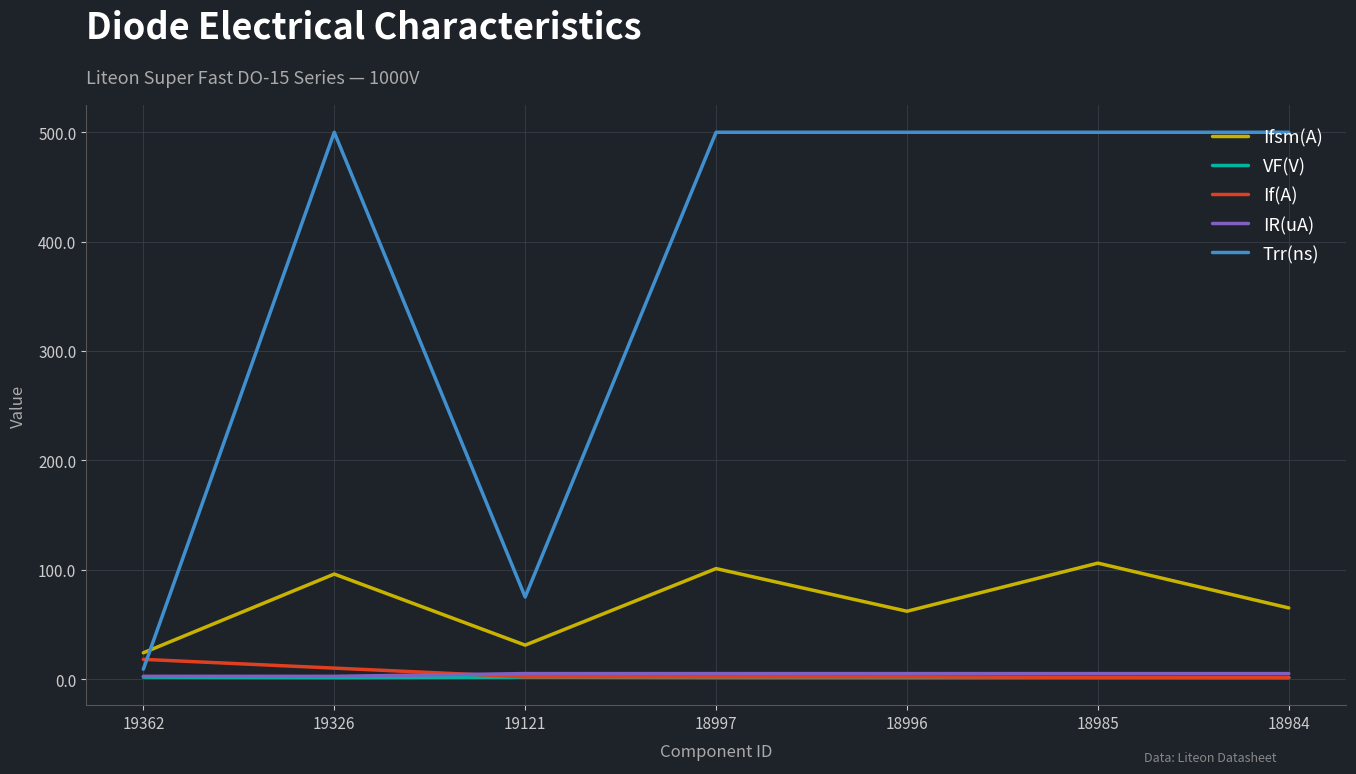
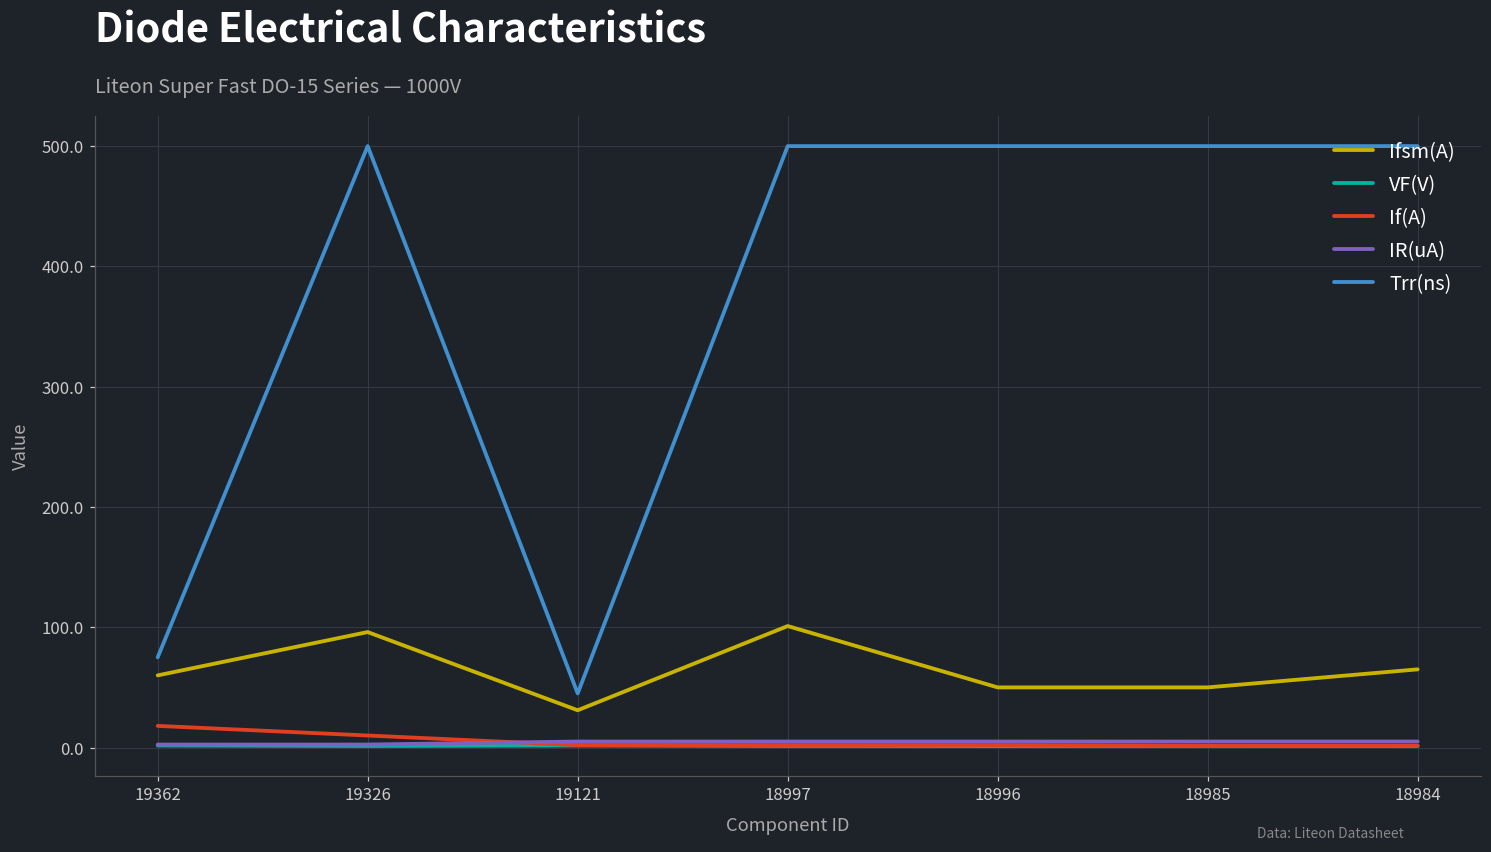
Ifsm(A), 19362: 24 -> 60
Trr(ns), 19362: 9 -> 75
Trr(ns), 19121: 75 -> 45
Ifsm(A), 18996: 62 -> 50
Ifsm(A), 18985: 106 -> 50
